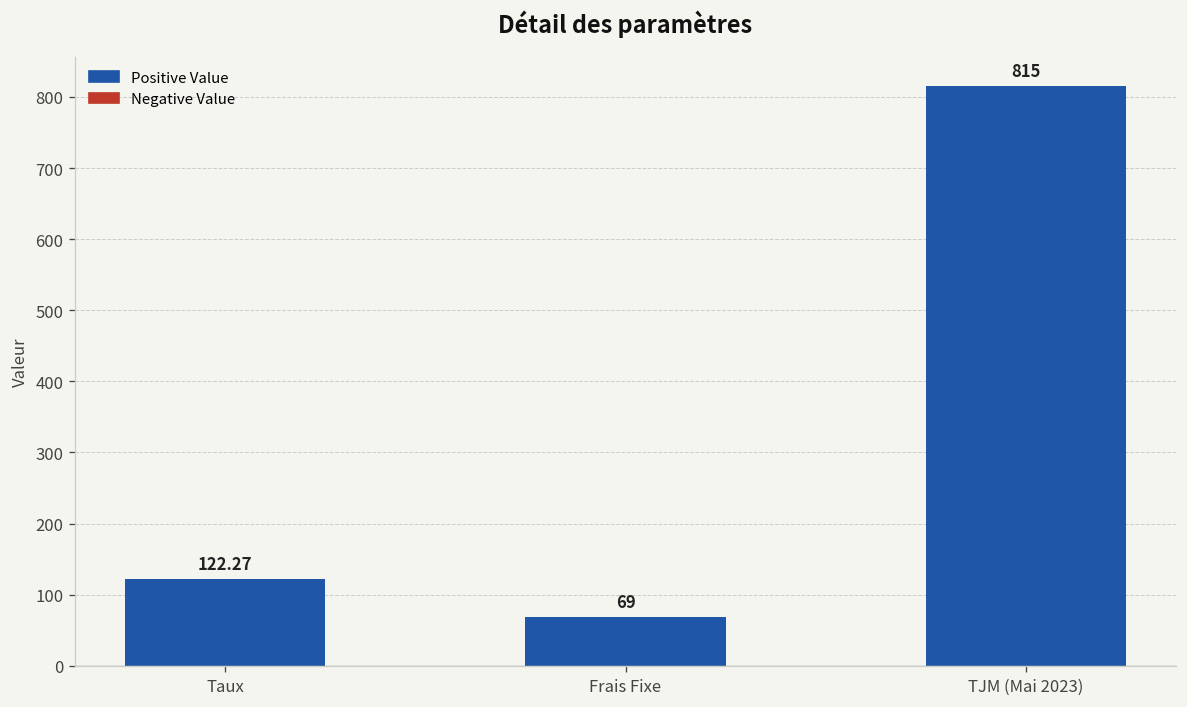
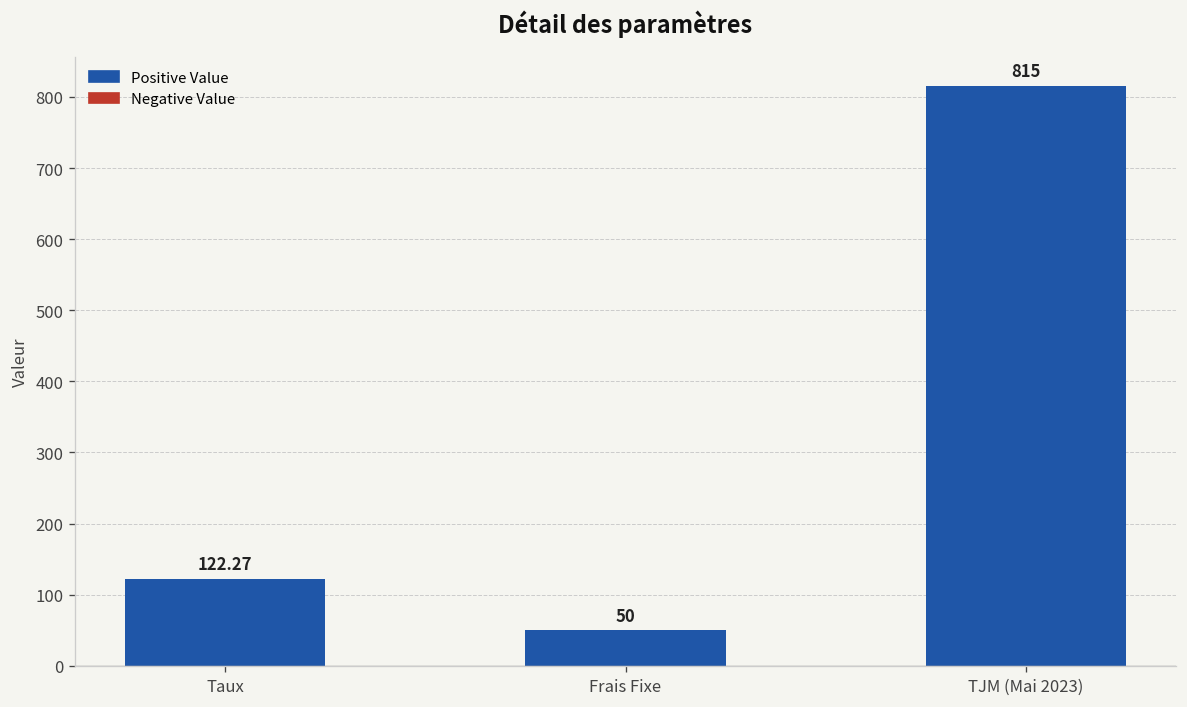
Frais Fixe: 69 -> 50
